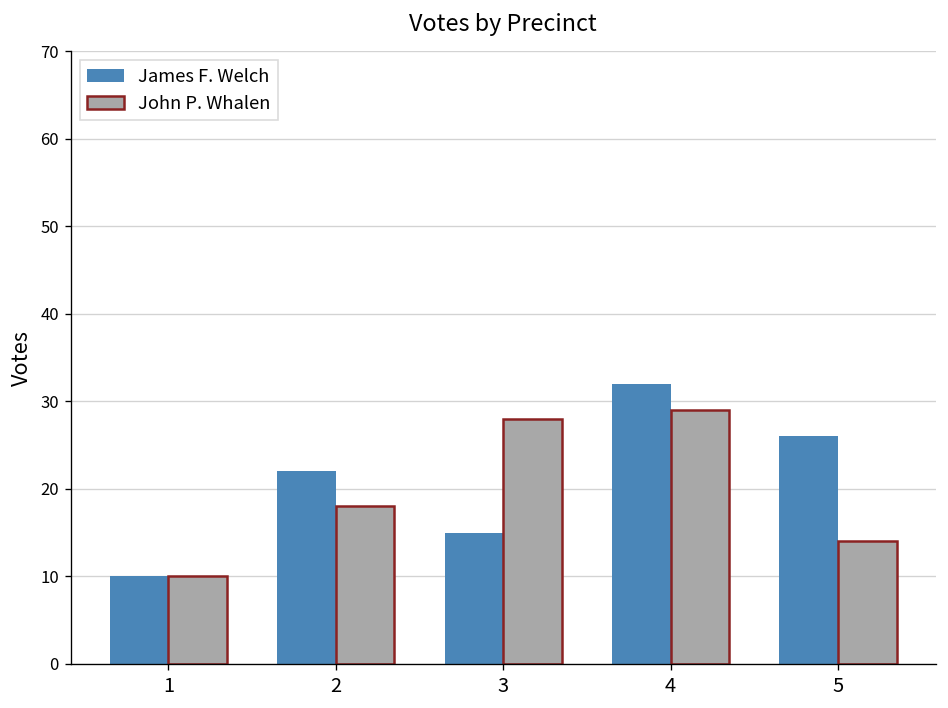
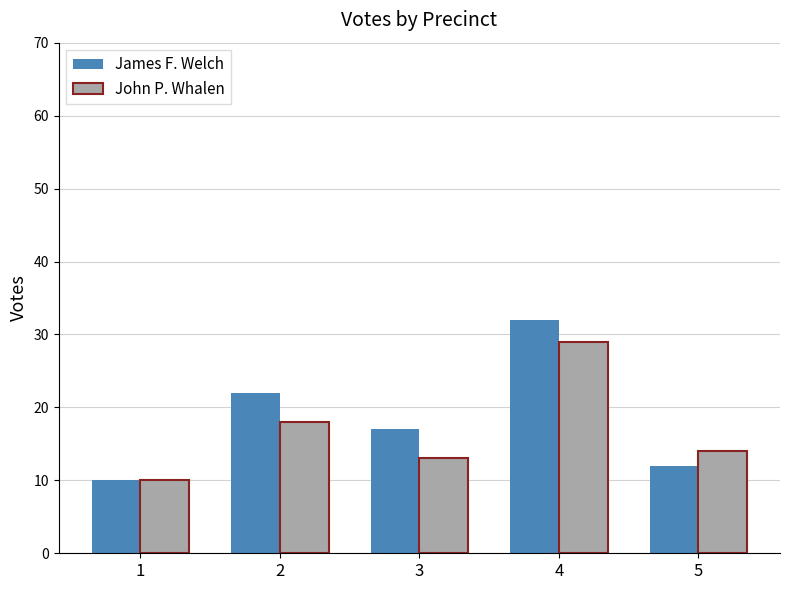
James F. Welch, 3: 15 -> 17
John P. Whalen, 3: 28 -> 13
James F. Welch, 5: 26 -> 12
